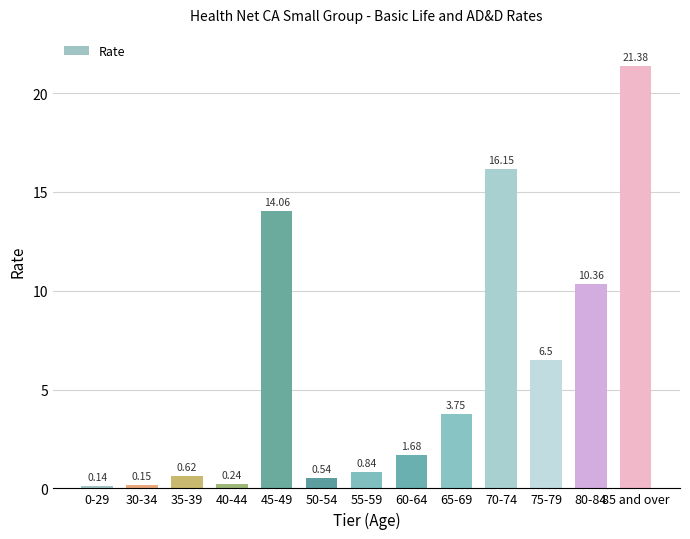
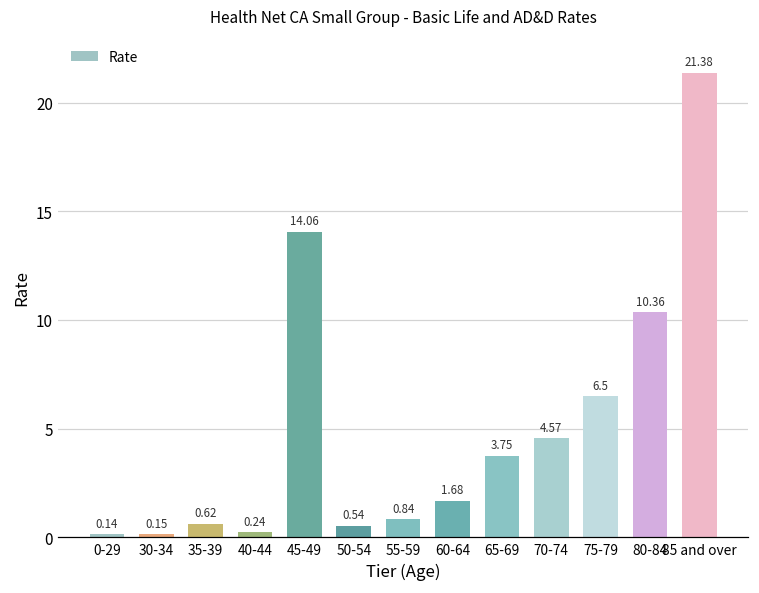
70-74: 16.15 -> 4.57
